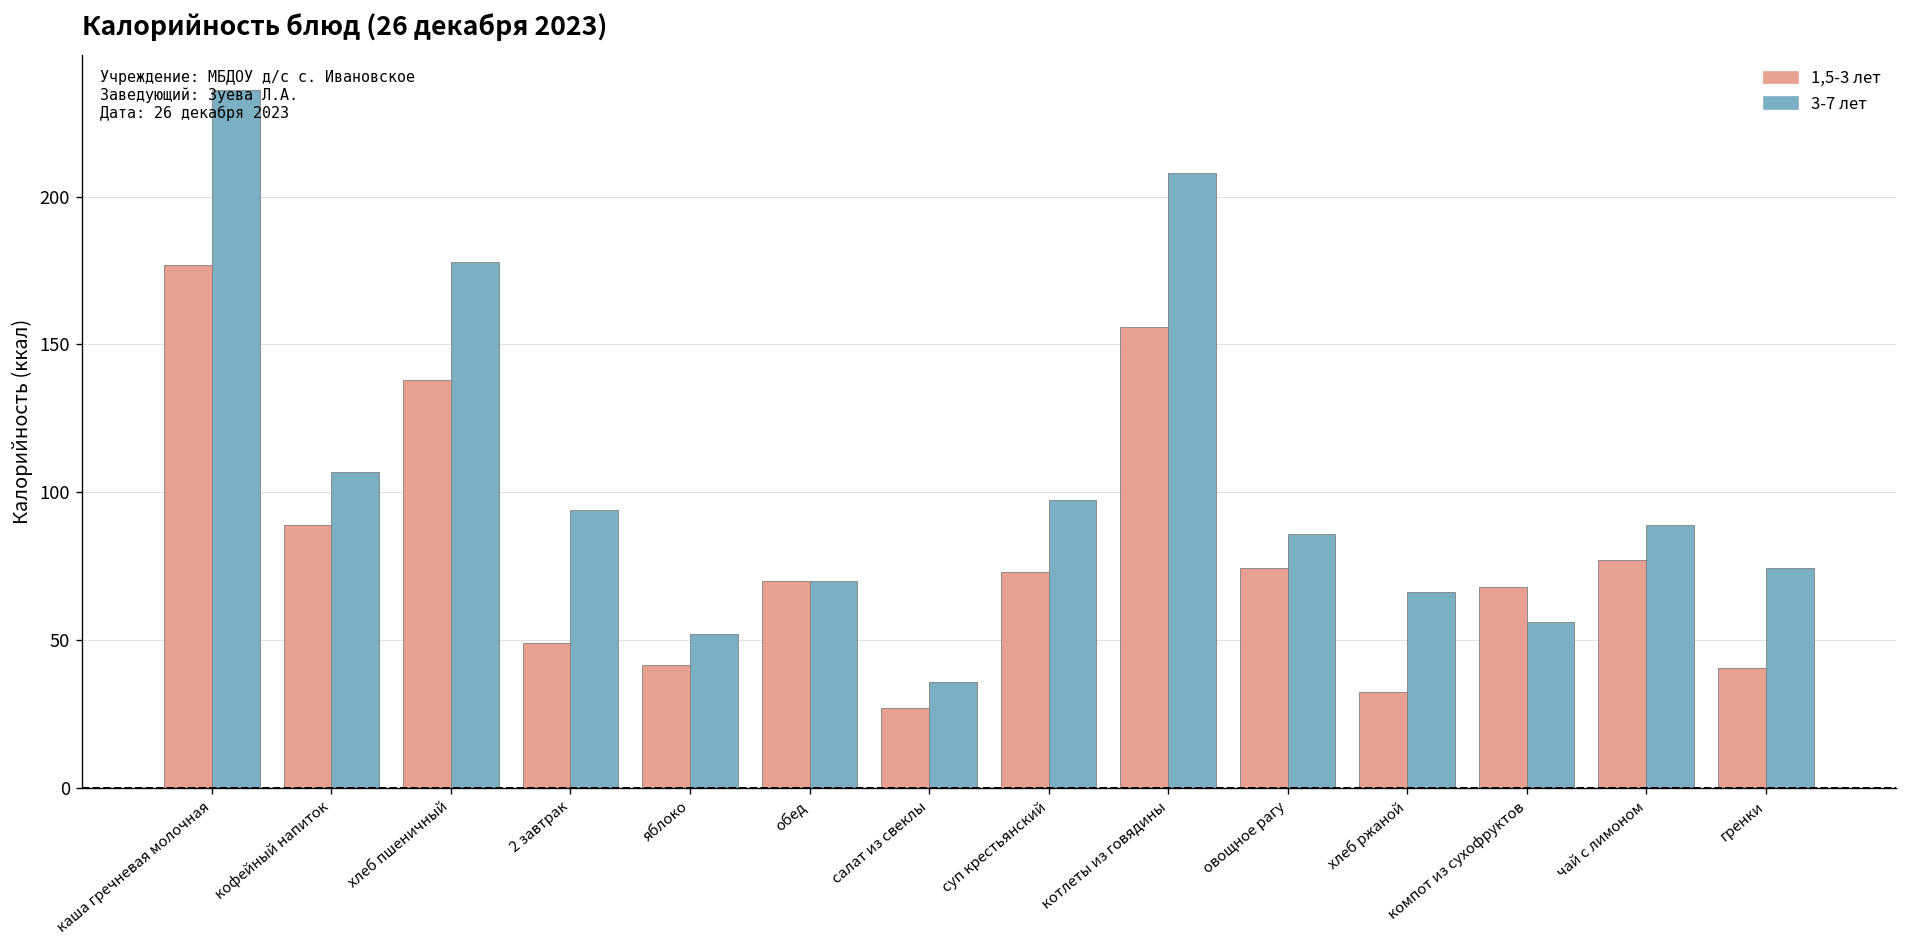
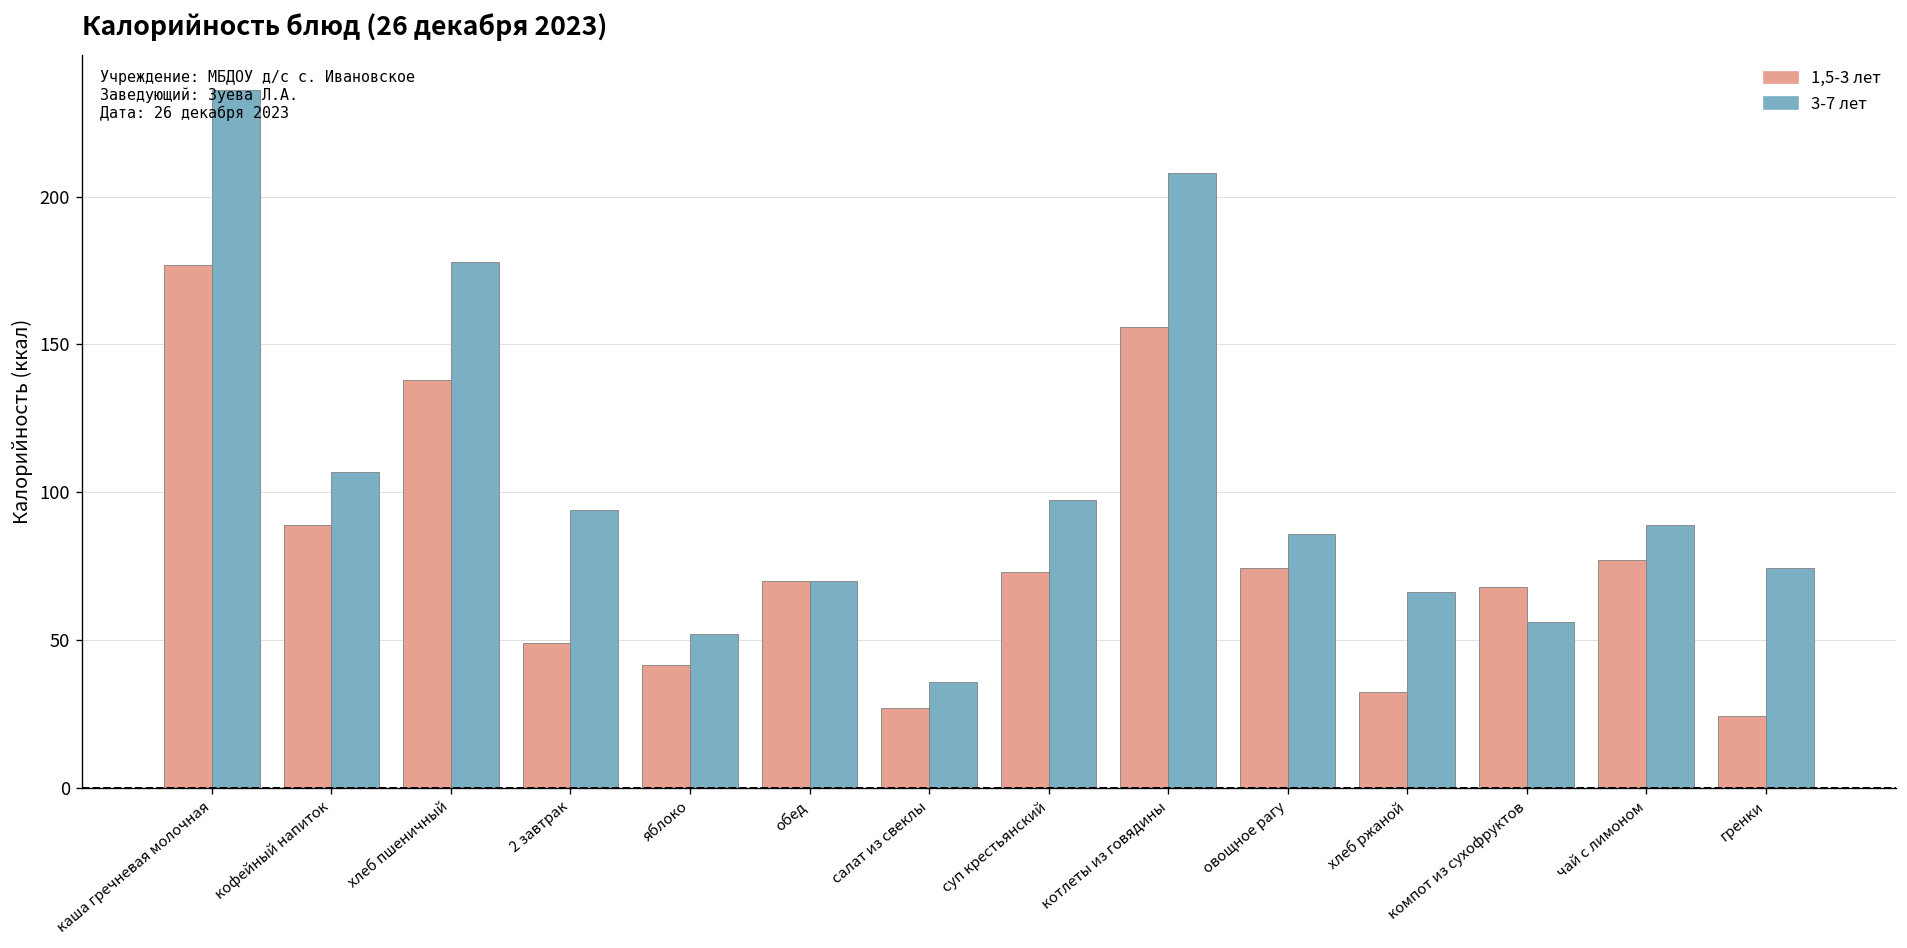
1,5-3 лет, гренки: 41 -> 24
